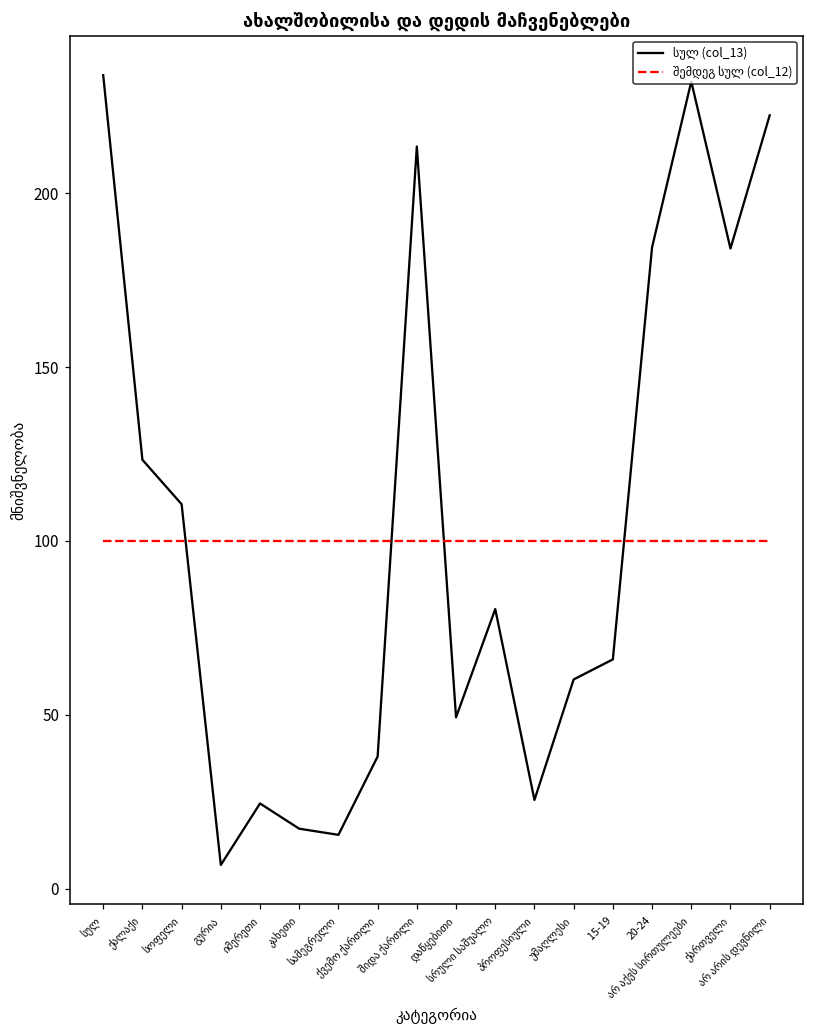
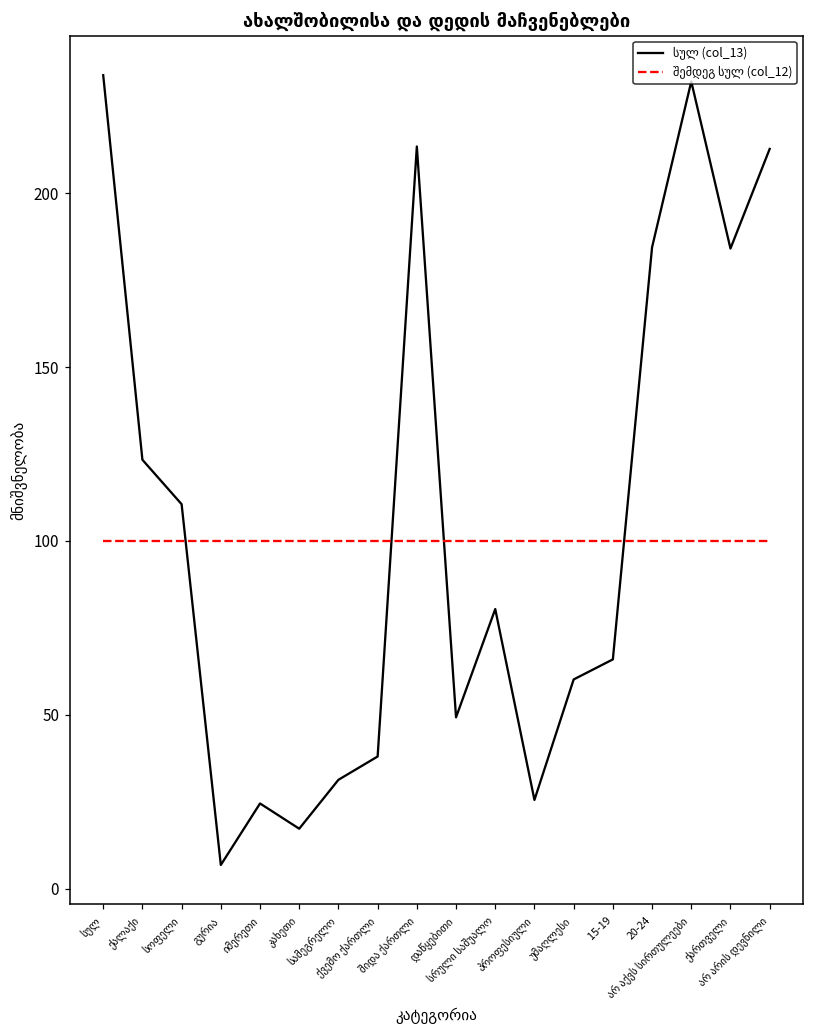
სულ (col_13), სამეგრელო: 16 -> 31
სულ (col_13), არ არის დევნილი: 222 -> 213
